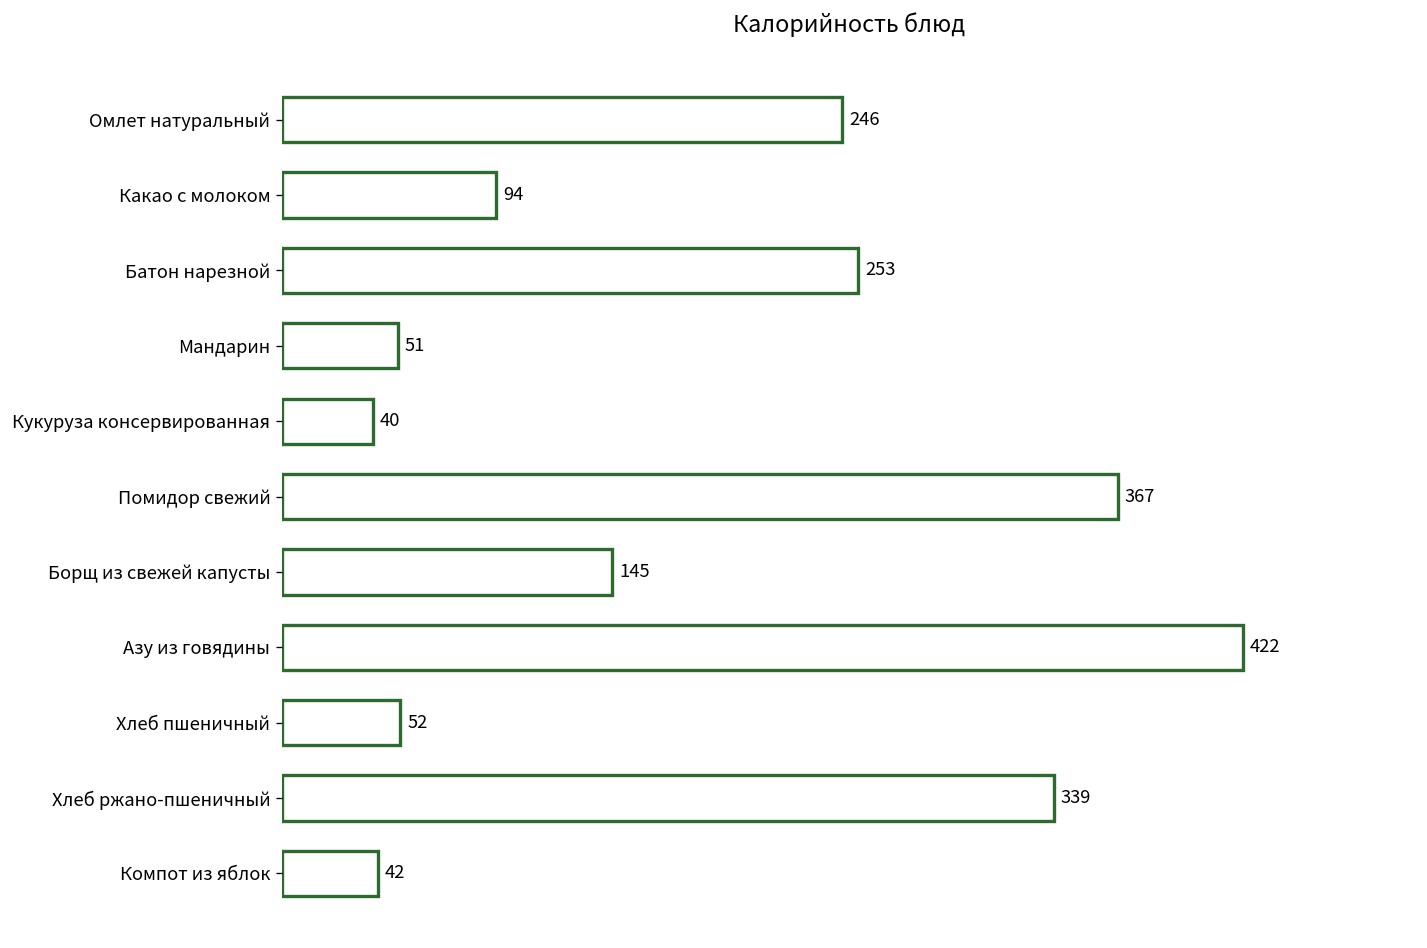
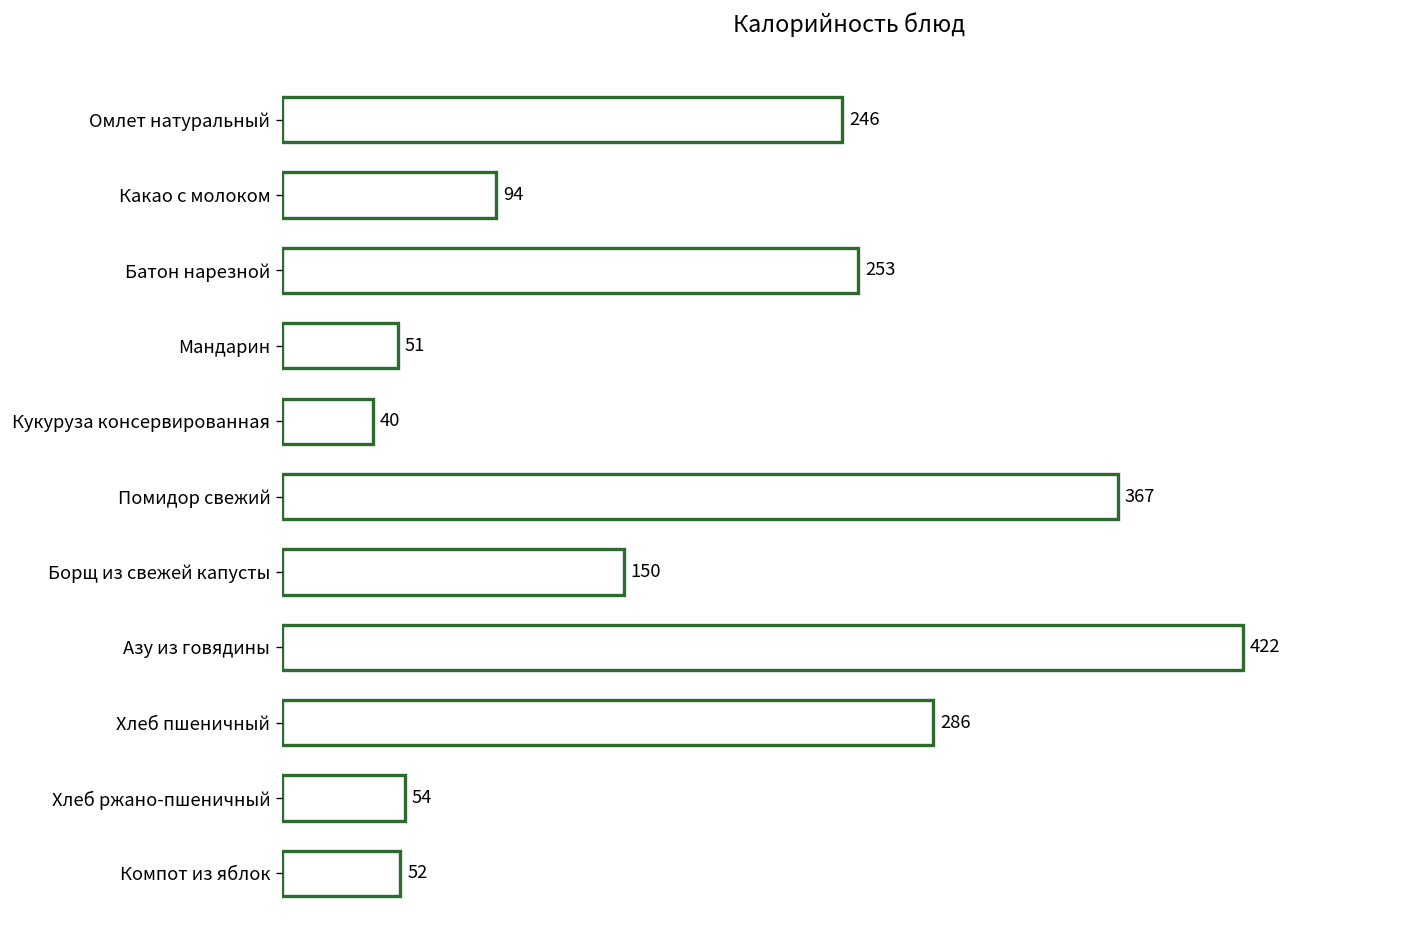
Борщ из свежей капусты: 145 -> 150
Хлеб пшеничный: 52 -> 286
Хлеб ржано-пшеничный: 339 -> 54
Компот из яблок: 42 -> 52
